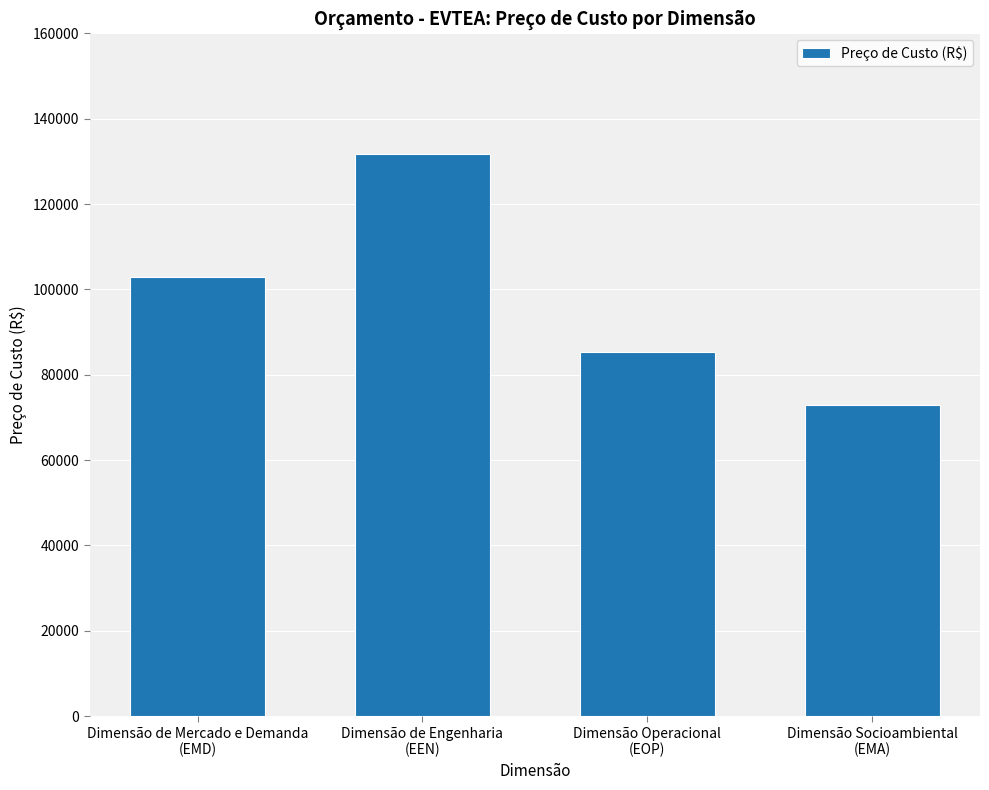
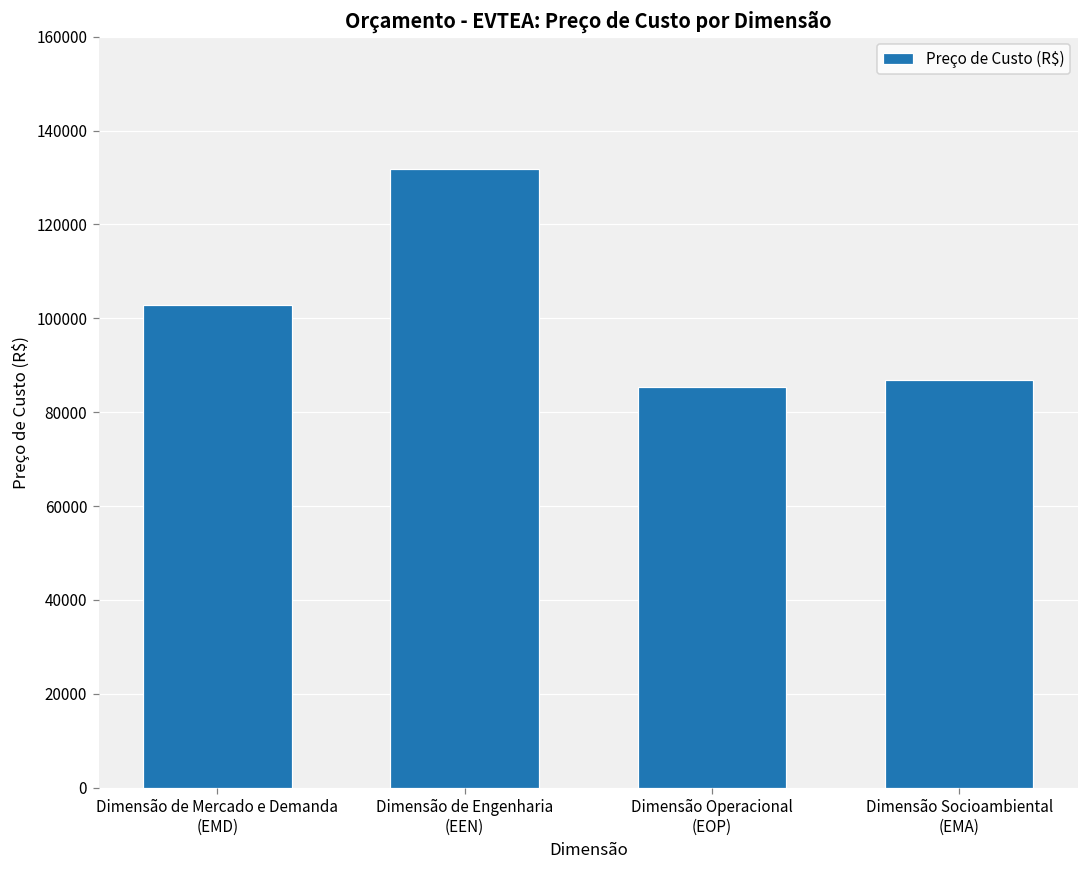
Dimensão Socioambiental (EMA): 73000 -> 87000
